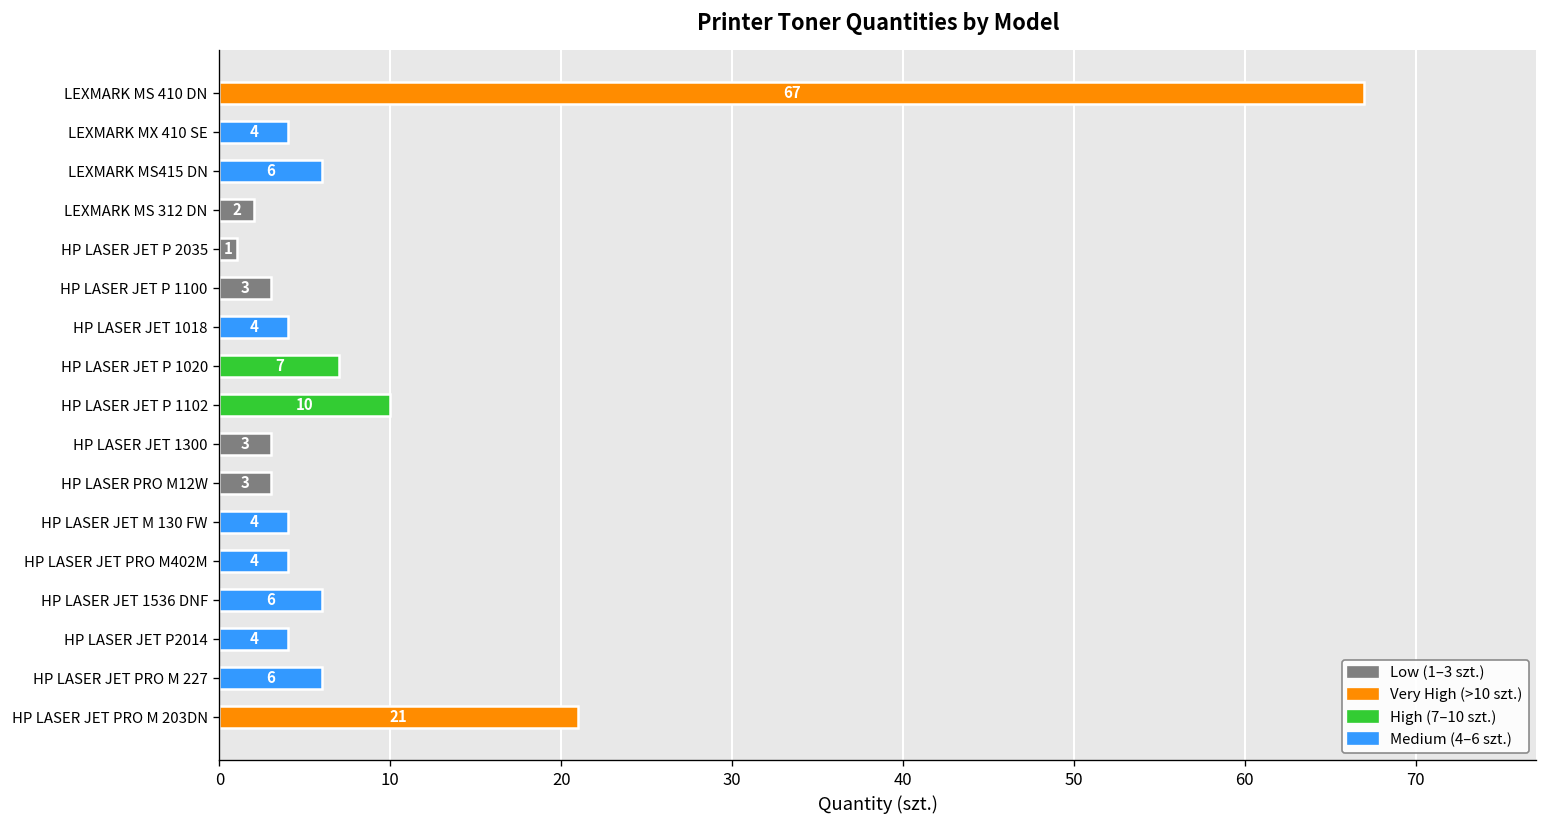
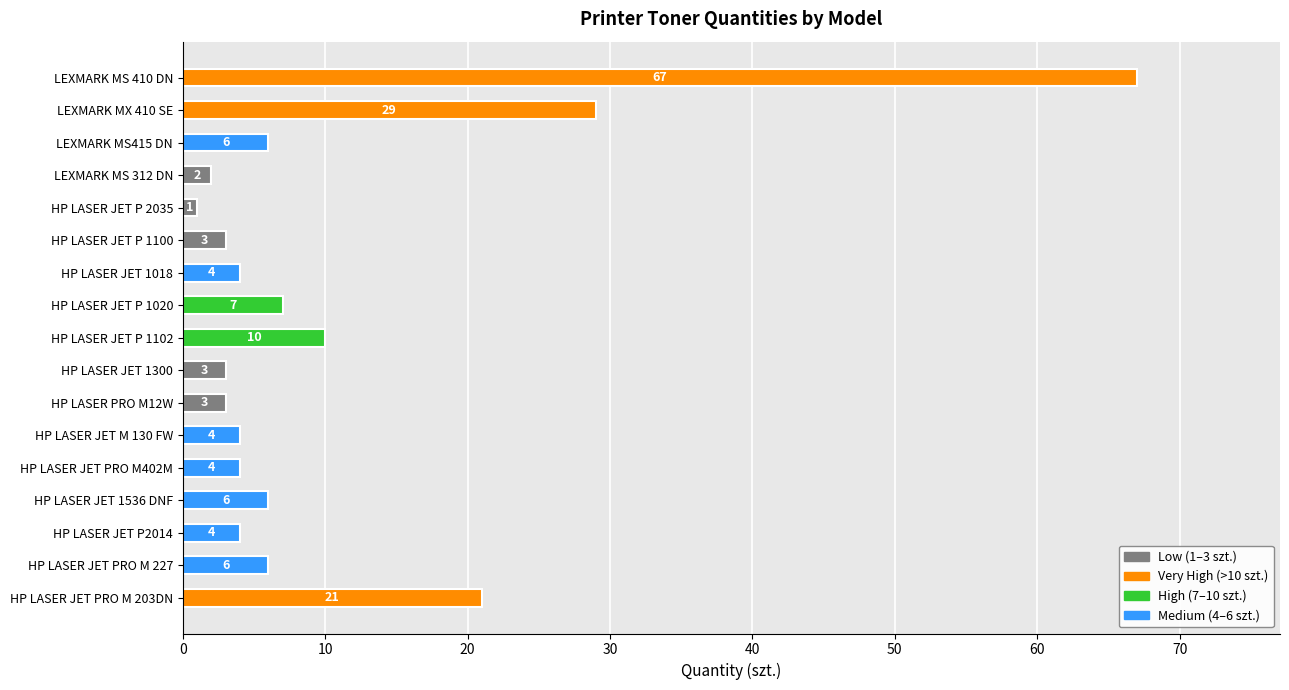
LEXMARK MX 410 SE: 4 -> 29
